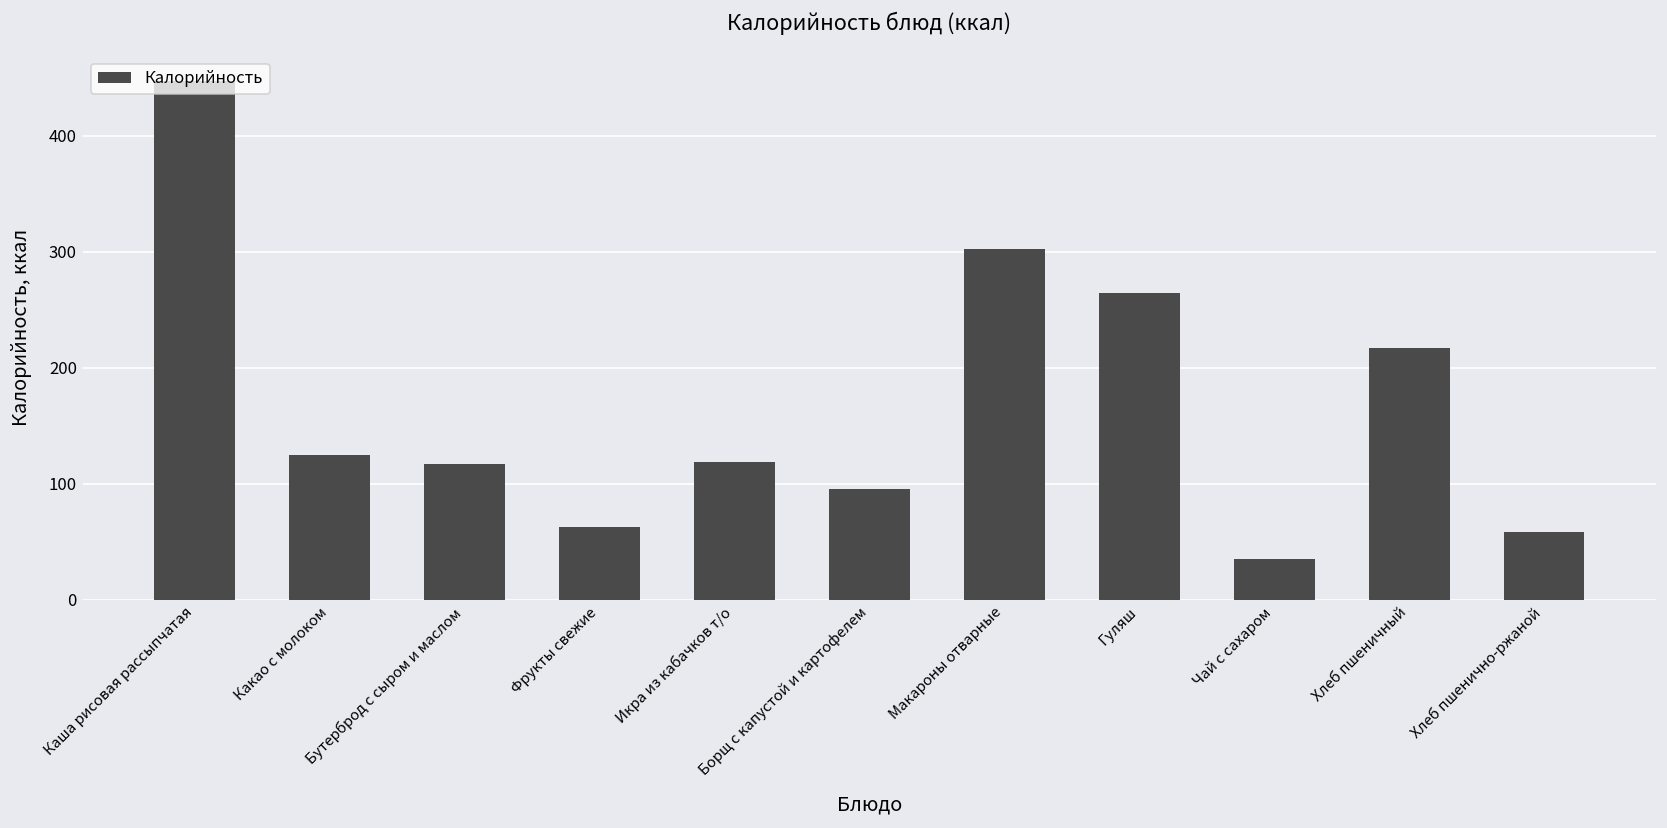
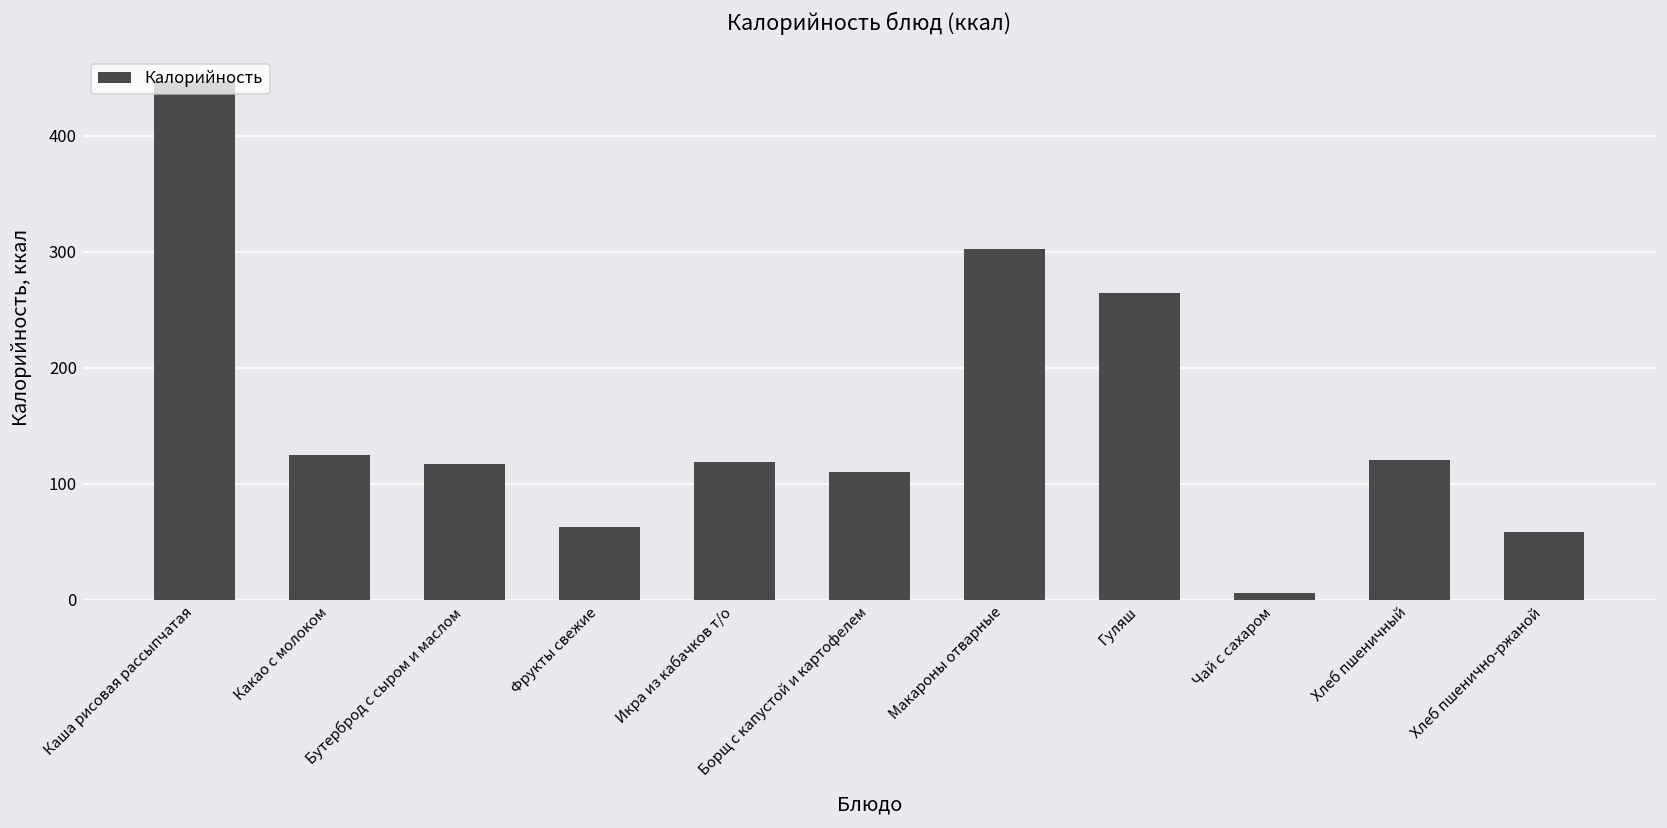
Борщ с капустой и картофелем: 100 -> 110
Чай с сахаром: 40 -> 10
Хлеб пшеничный: 220 -> 120
